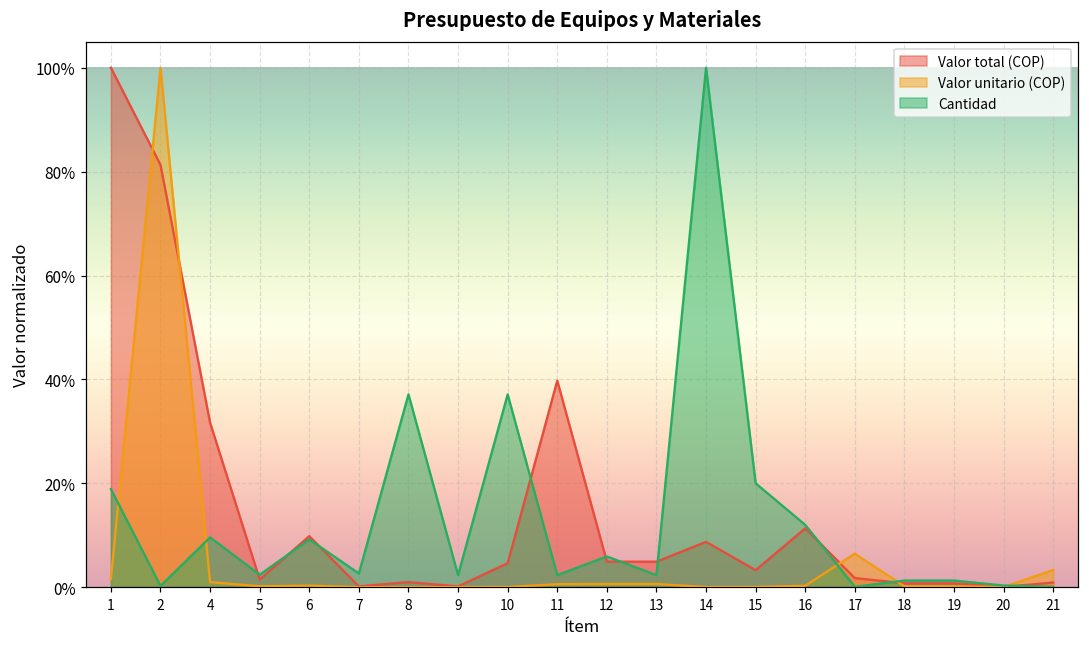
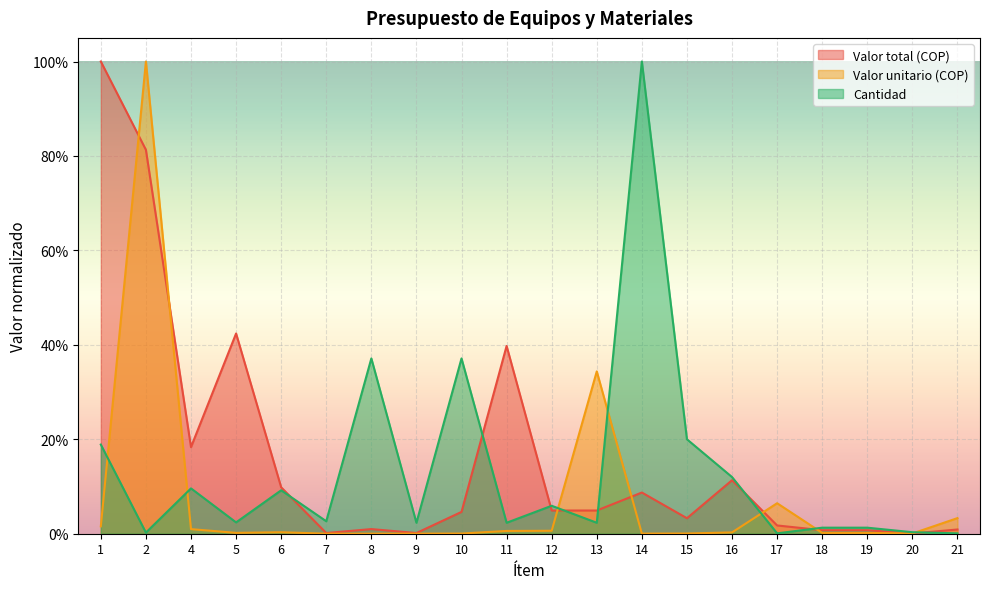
Valor total (COP), 4: 32% -> 18%
Valor total (COP), 5: 1% -> 42%
Valor unitario (COP), 13: 1% -> 34%
